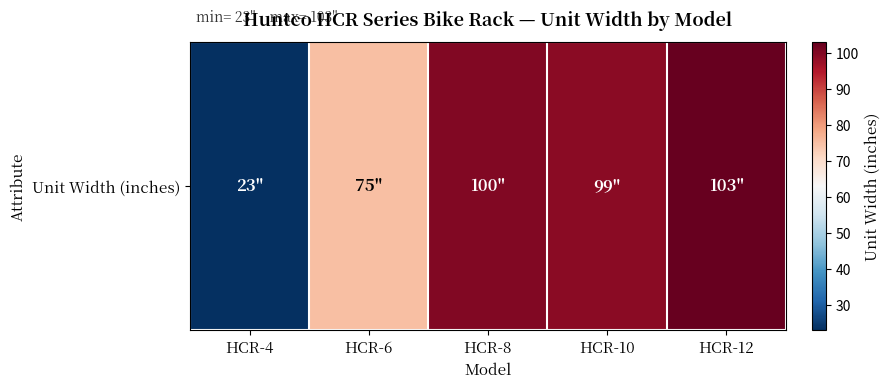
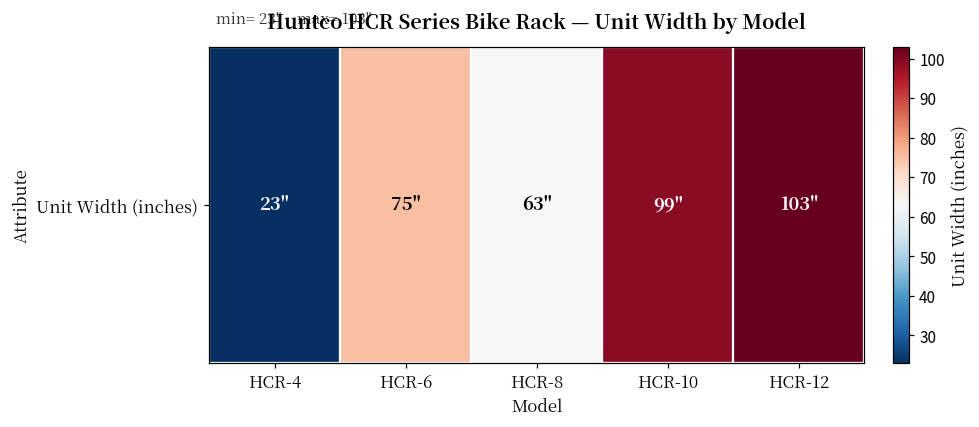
Unit Width (inches), HCR-8: 100" -> 63"
